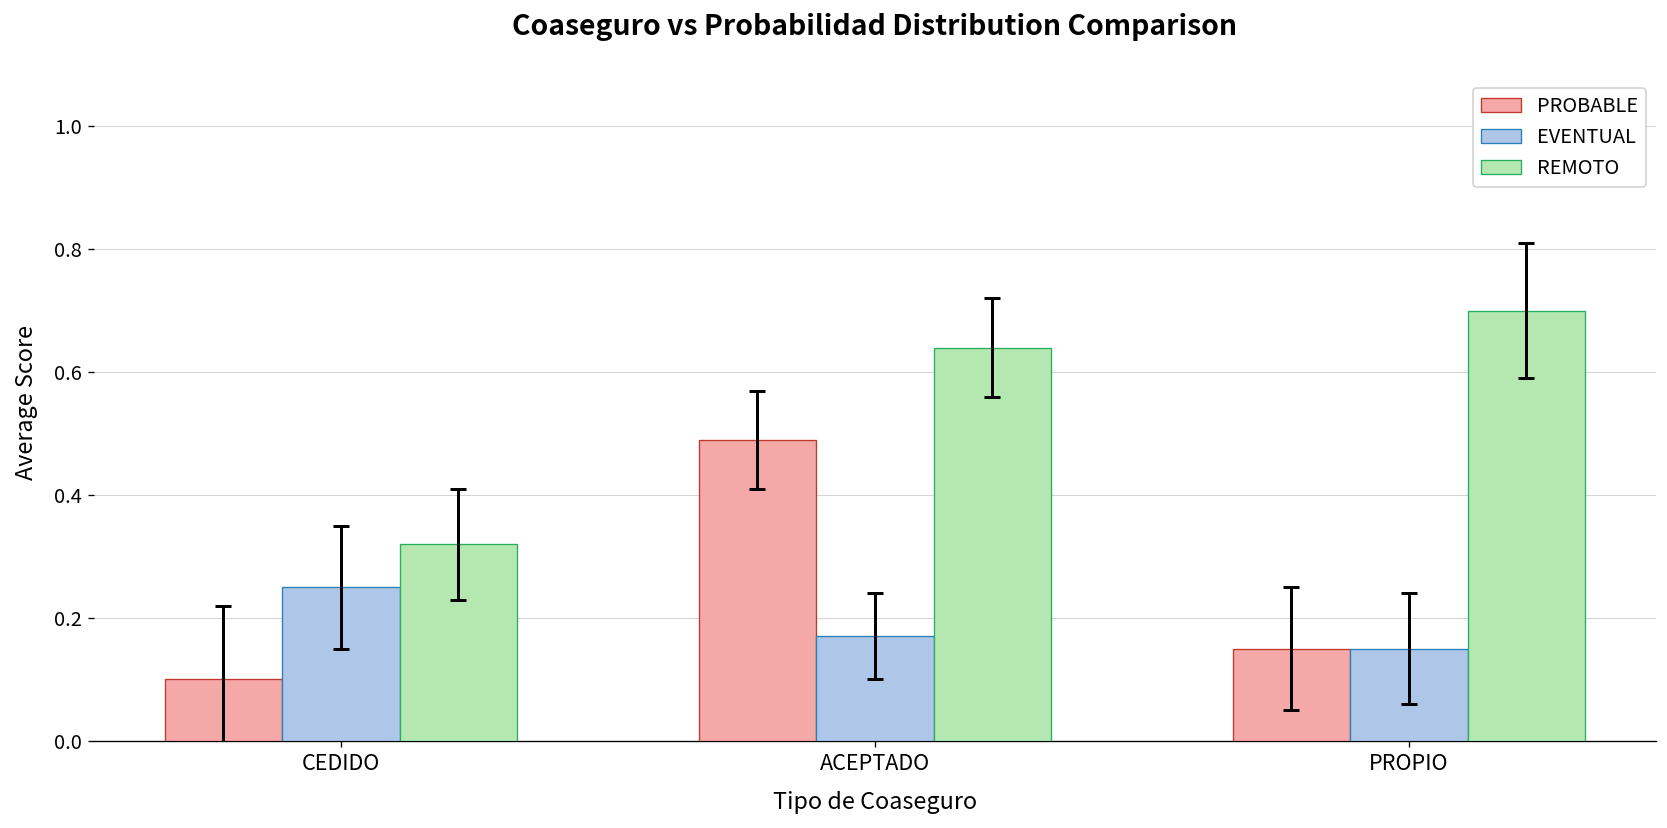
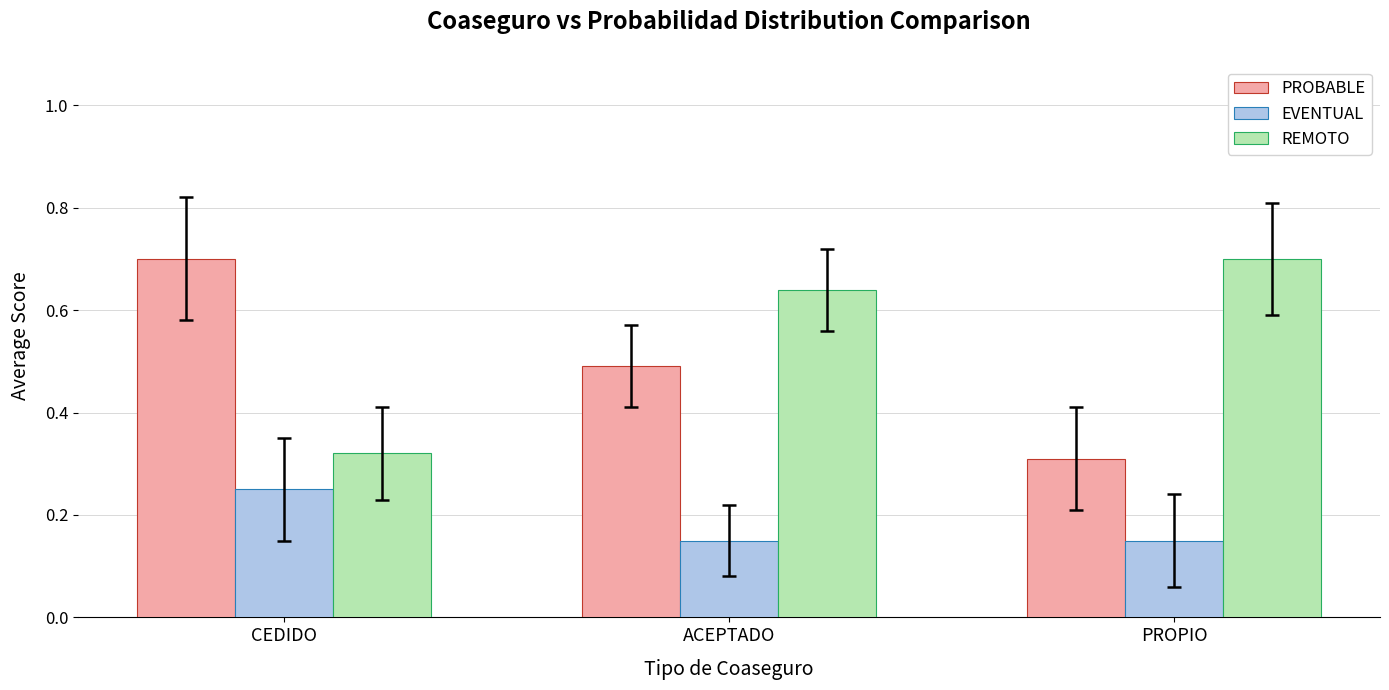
PROBABLE, CEDIDO: 0.1 -> 0.7
EVENTUAL, ACEPTADO: 0.17 -> 0.15
PROBABLE, PROPIO: 0.15 -> 0.31
